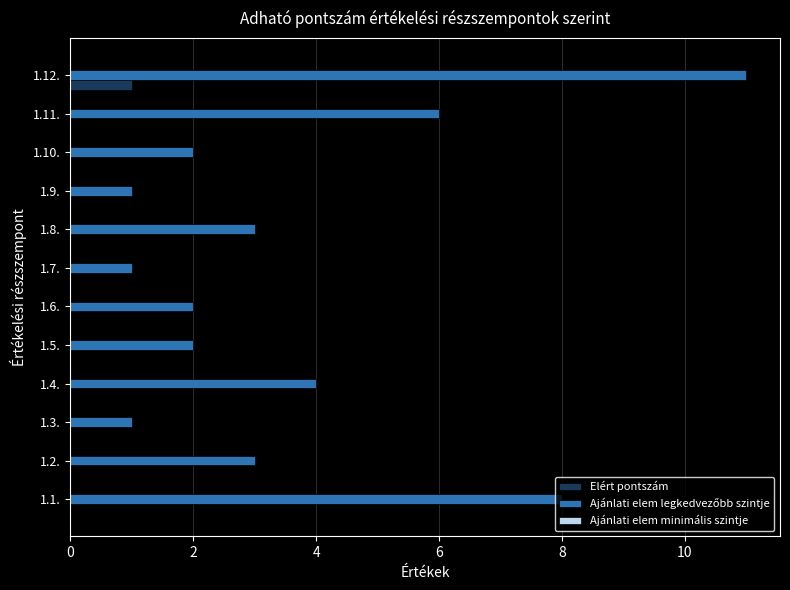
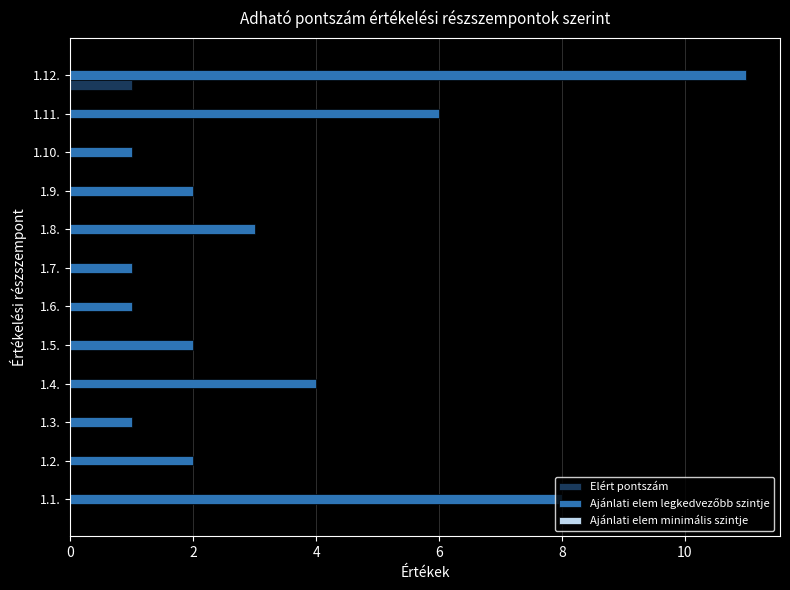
Ajánlati elem legkedvezőbb szintje, 1.10.: 2 -> 1
Ajánlati elem legkedvezőbb szintje, 1.9.: 1 -> 2
Ajánlati elem legkedvezőbb szintje, 1.6.: 2 -> 1
Ajánlati elem legkedvezőbb szintje, 1.2.: 3 -> 2
